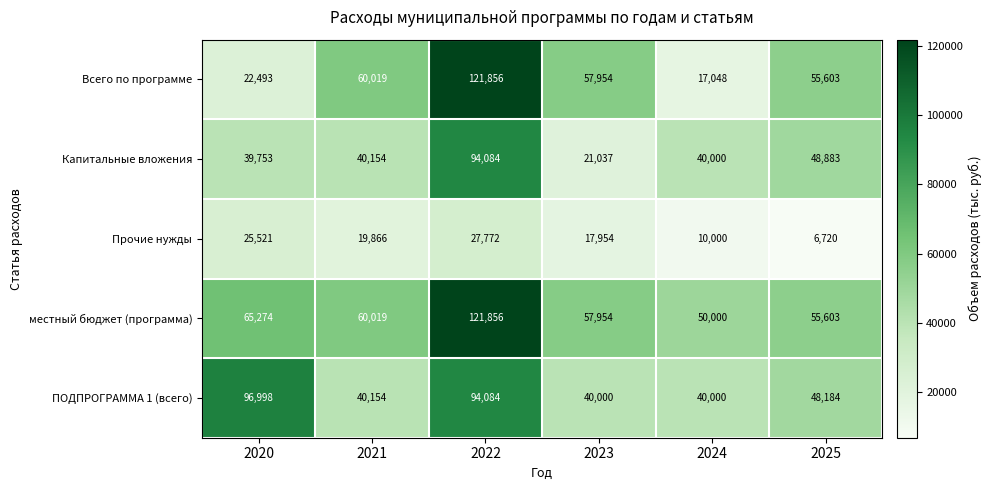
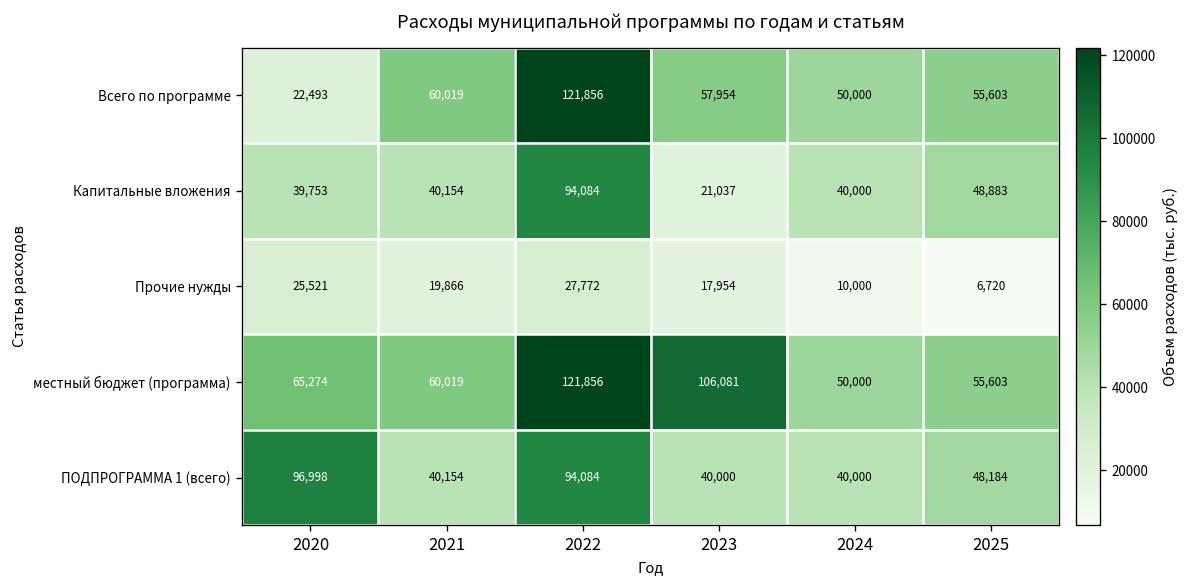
Всего по программе, 2024: 17,048 -> 50,000
местный бюджет (программа), 2023: 57,954 -> 106,081
